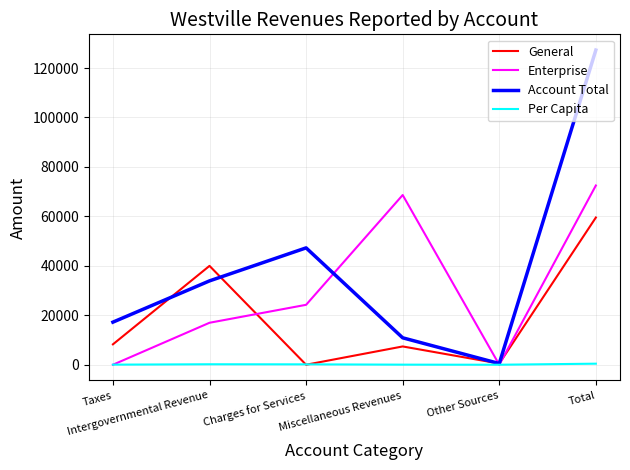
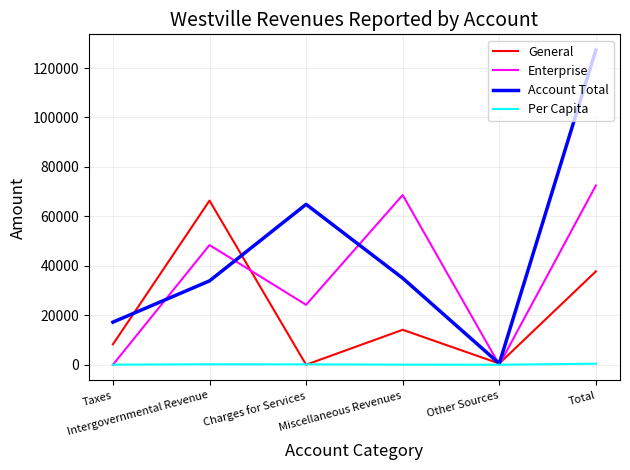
General, Intergovernmental Revenue: 40000 -> 66000
Enterprise, Intergovernmental Revenue: 17000 -> 48000
Account Total, Charges for Services: 47000 -> 65000
General, Miscellaneous Revenues: 7000 -> 14000
Account Total, Miscellaneous Revenues: 11000 -> 35000
General, Total: 60000 -> 38000
